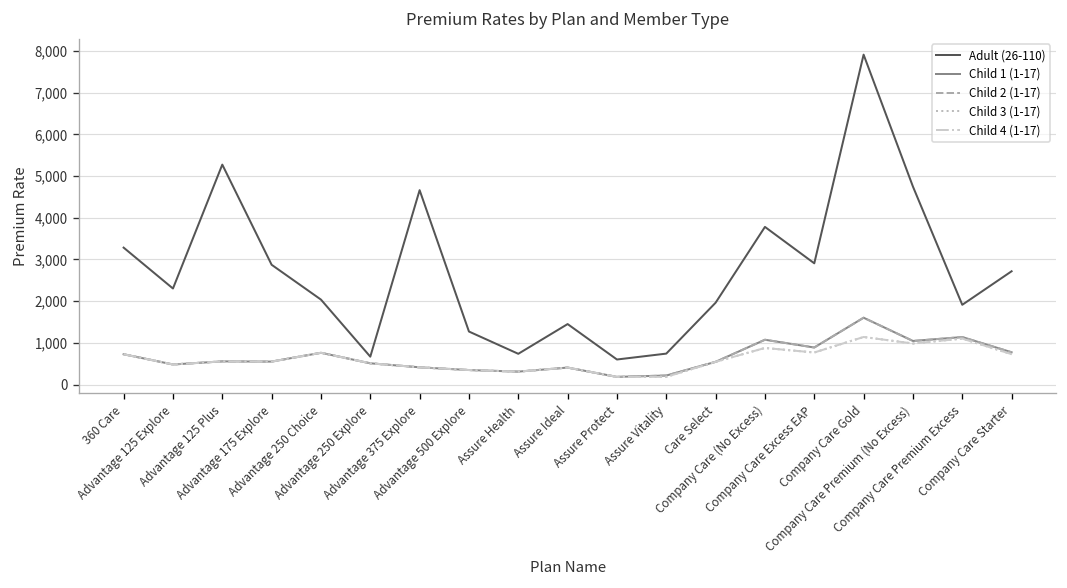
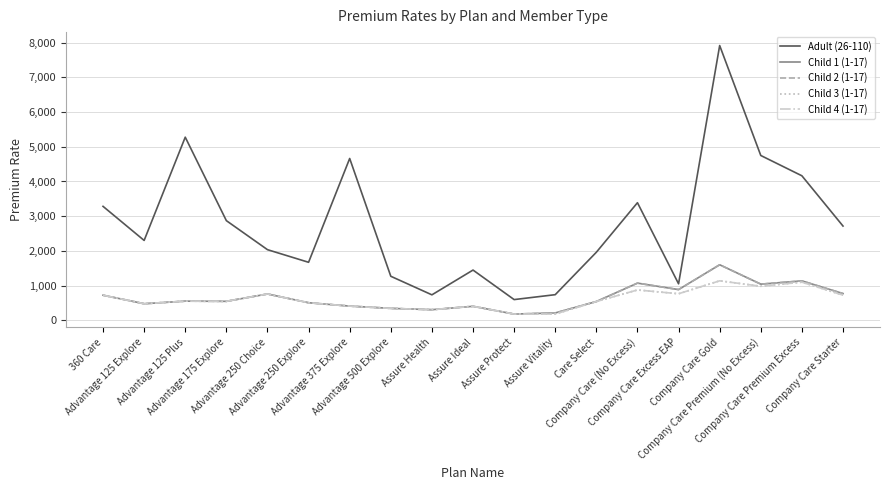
Adult (26-110), Advantage 250 Explore: 700 -> 1,700
Adult (26-110), Company Care (No Excess): 3,800 -> 3,400
Adult (26-110), Company Care Excess EAP: 2,900 -> 1,100
Adult (26-110), Company Care Premium Excess: 1,900 -> 4,200
